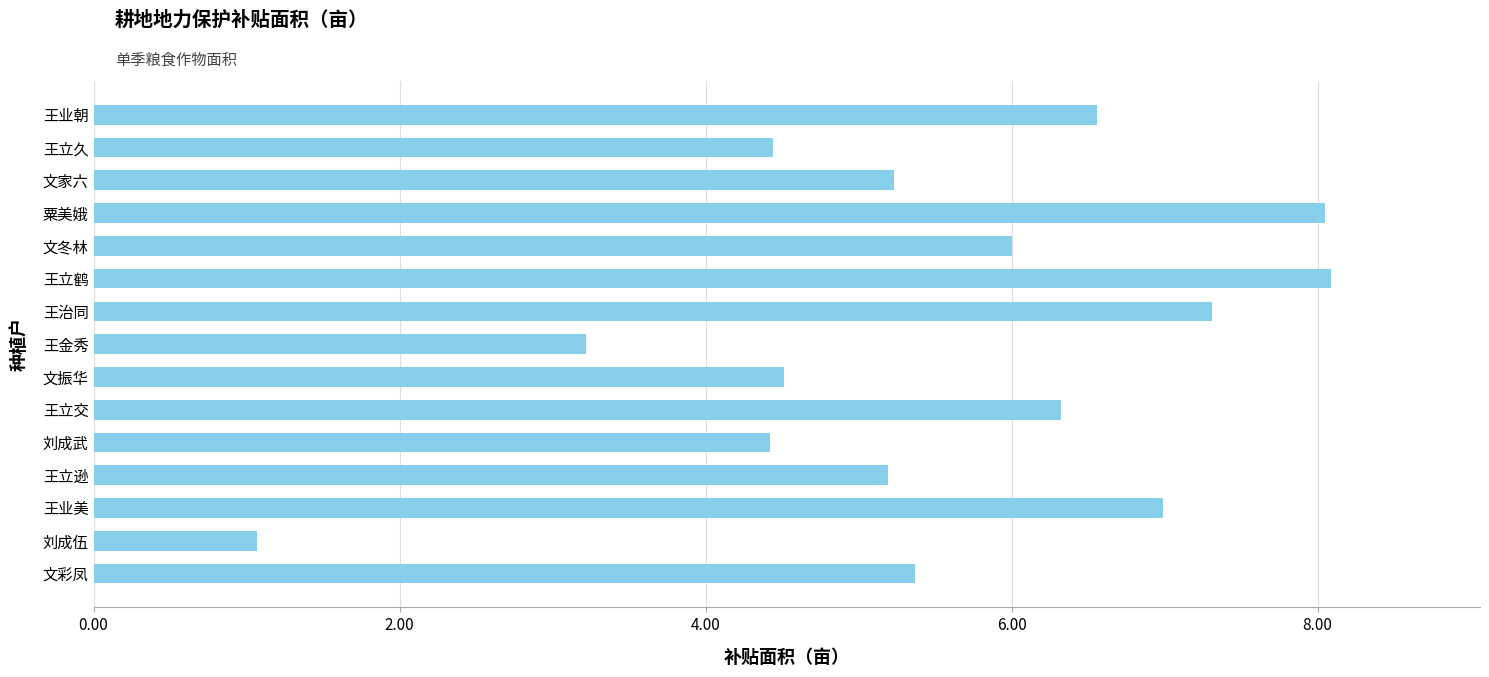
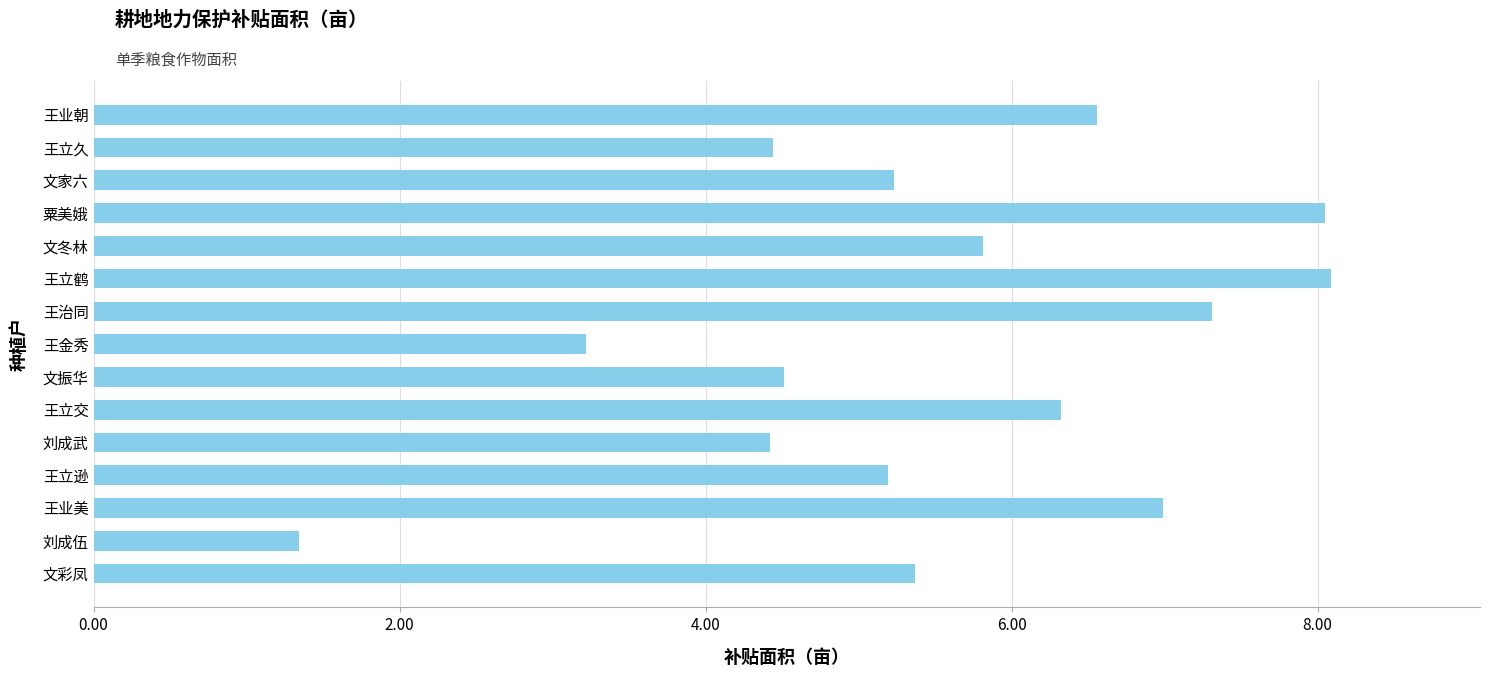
文冬林: 6.00 -> 5.81
刘成伍: 1.07 -> 1.34
